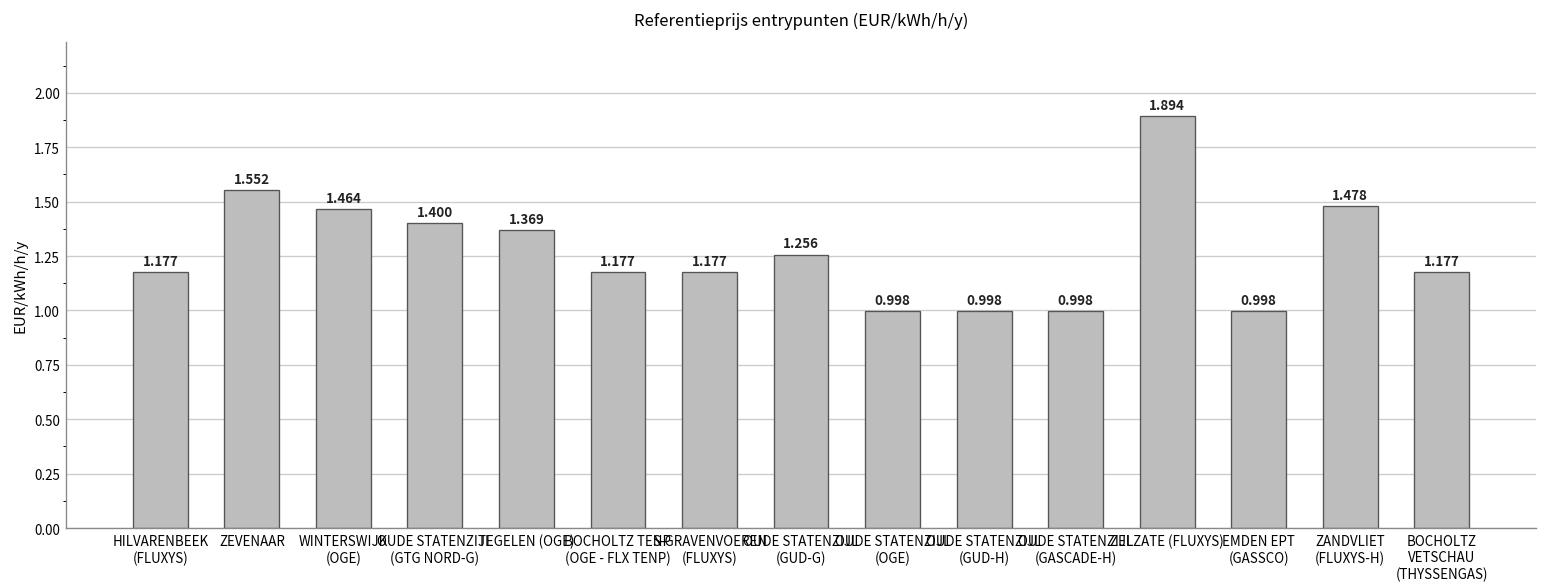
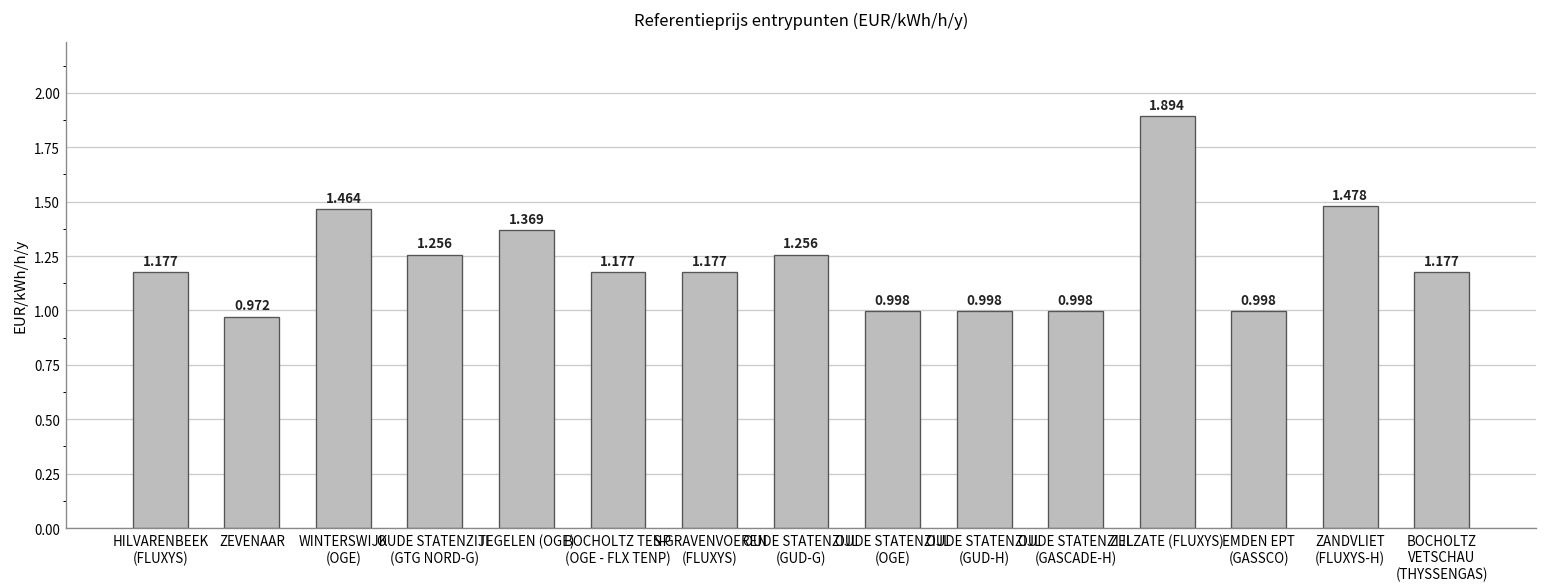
ZEVENAAR: 1.552 -> 0.972
OUDE STATENZIJL (GTG NORD-G): 1.400 -> 1.256
